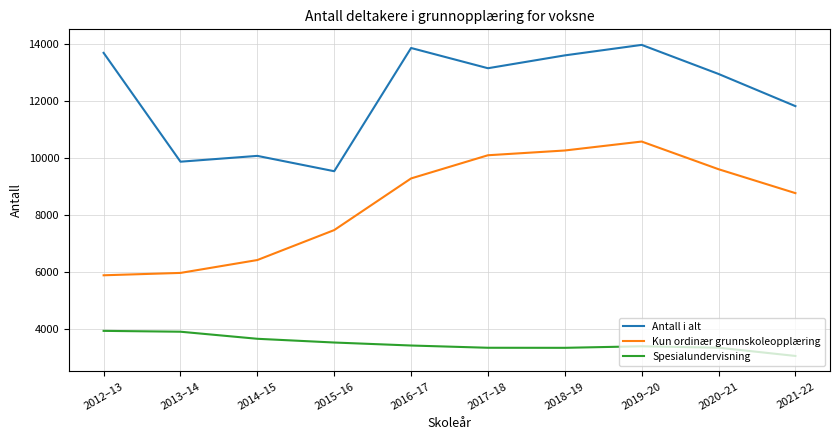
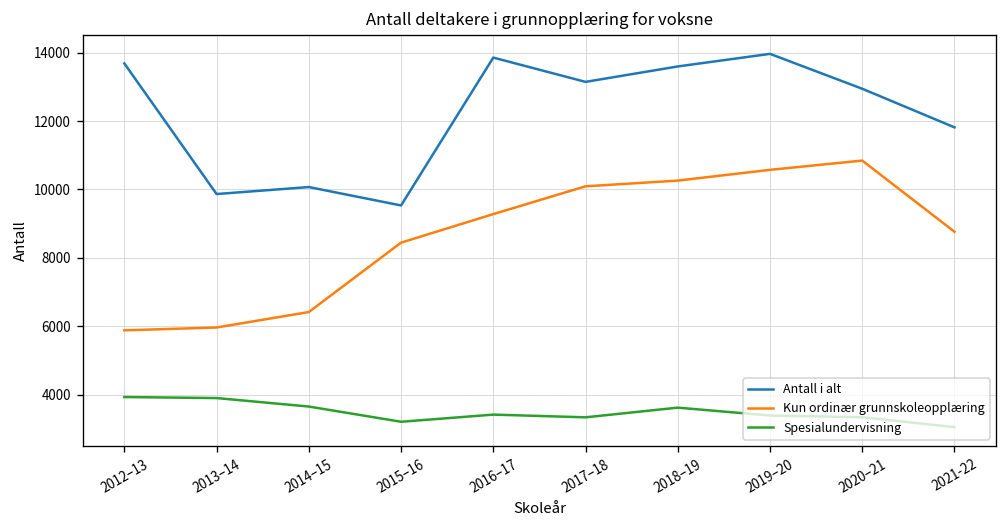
Kun ordinær grunnskoleopplæring, 2015–16: 7500 -> 8400
Spesialundervisning, 2015–16: 3500 -> 3200
Spesialundervisning, 2018–19: 3300 -> 3600
Kun ordinær grunnskoleopplæring, 2020–21: 9600 -> 10800
